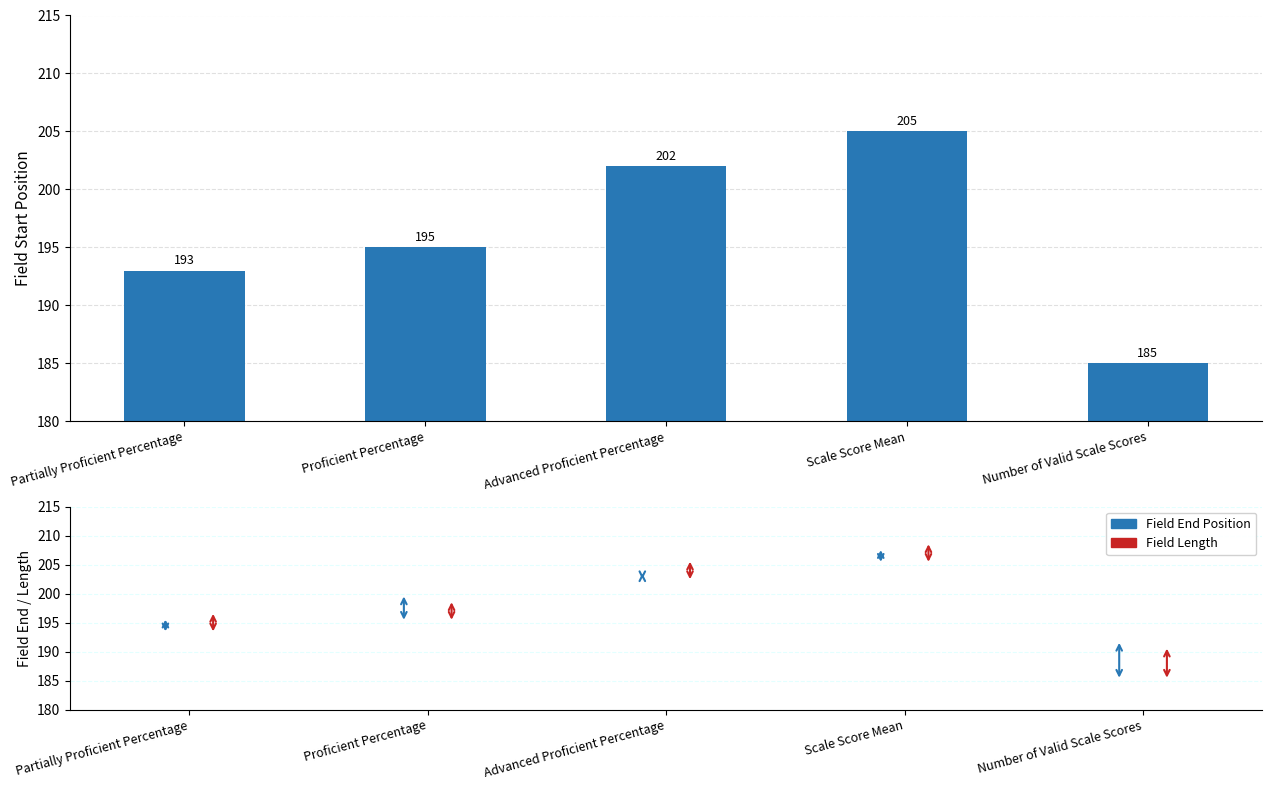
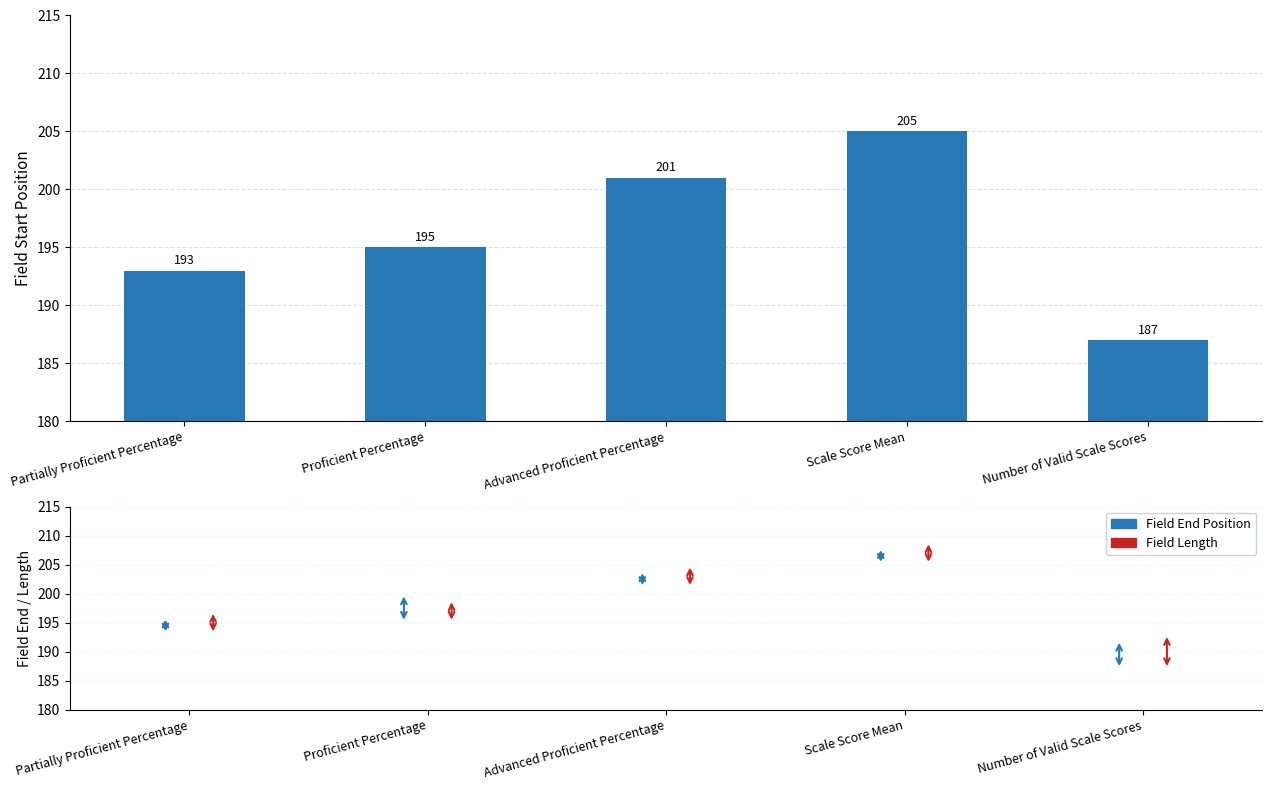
Advanced Proficient Percentage: 202 -> 201
Number of Valid Scale Scores: 185 -> 187
